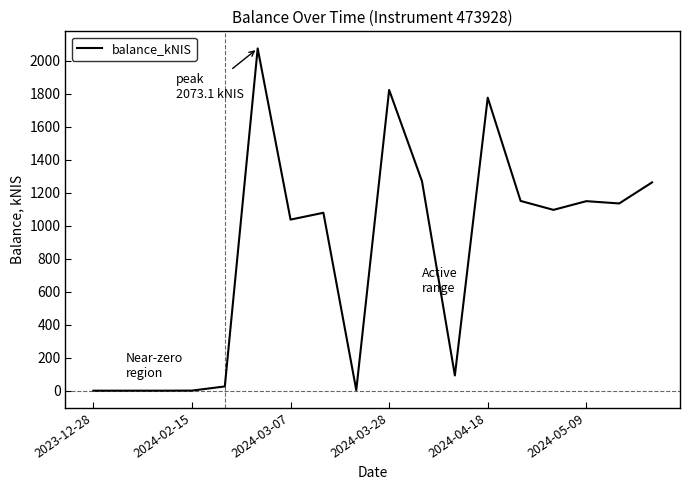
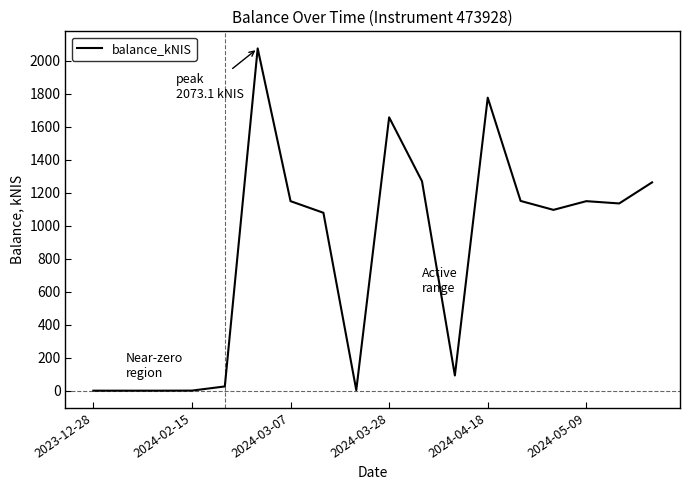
2024-03-07: 1040 -> 1150
2024-03-28: 1820 -> 1660
